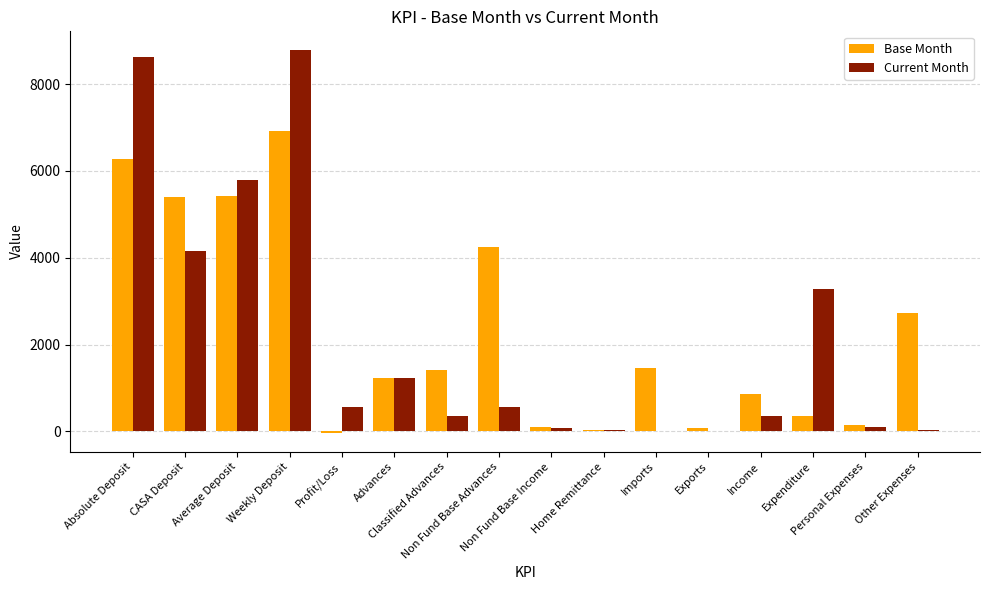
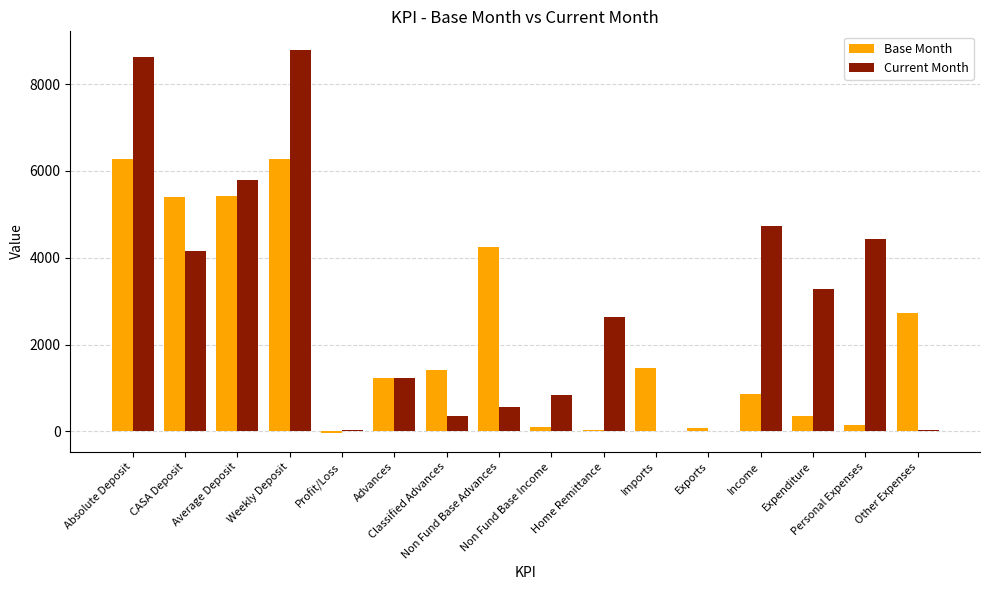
Base Month, Weekly Deposit: 6900 -> 6300
Current Month, Profit/Loss: 600 -> 0
Current Month, Non Fund Base Income: 100 -> 800
Current Month, Home Remittance: 0 -> 2600
Current Month, Income: 300 -> 4700
Current Month, Personal Expenses: 100 -> 4400
